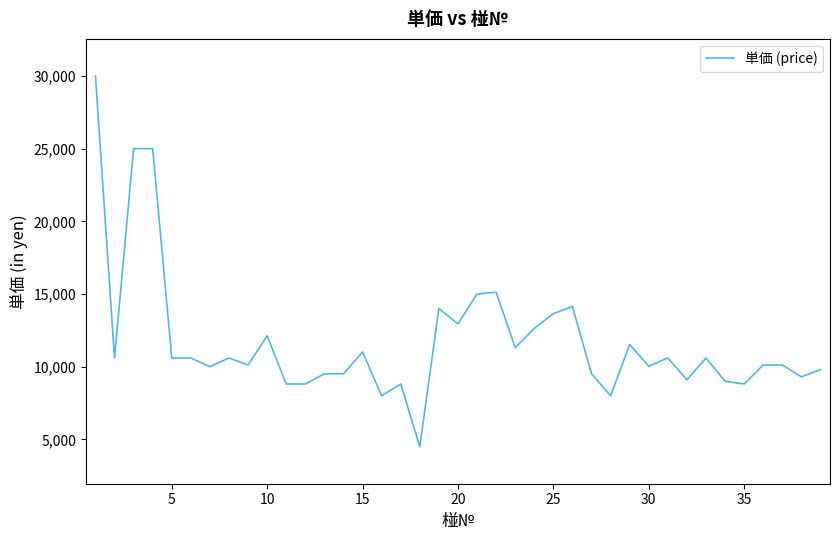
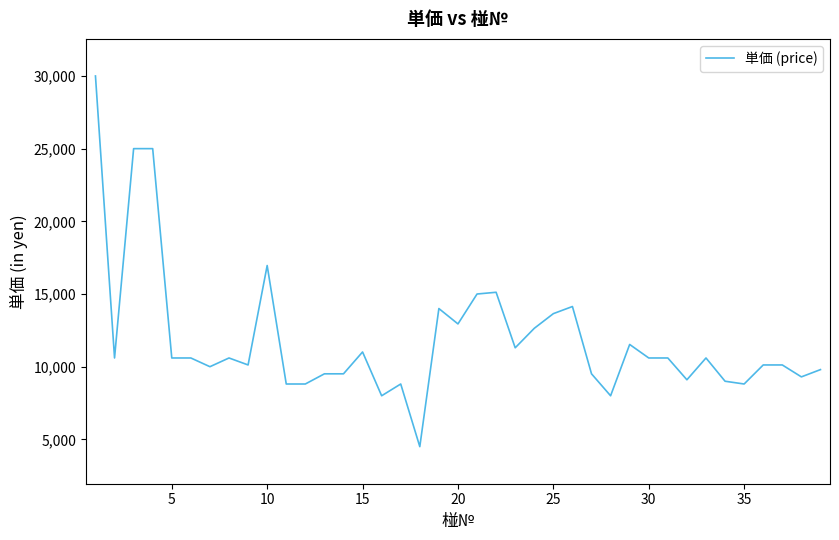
10: 12,100 -> 17,000
30: 10,000 -> 10,600
